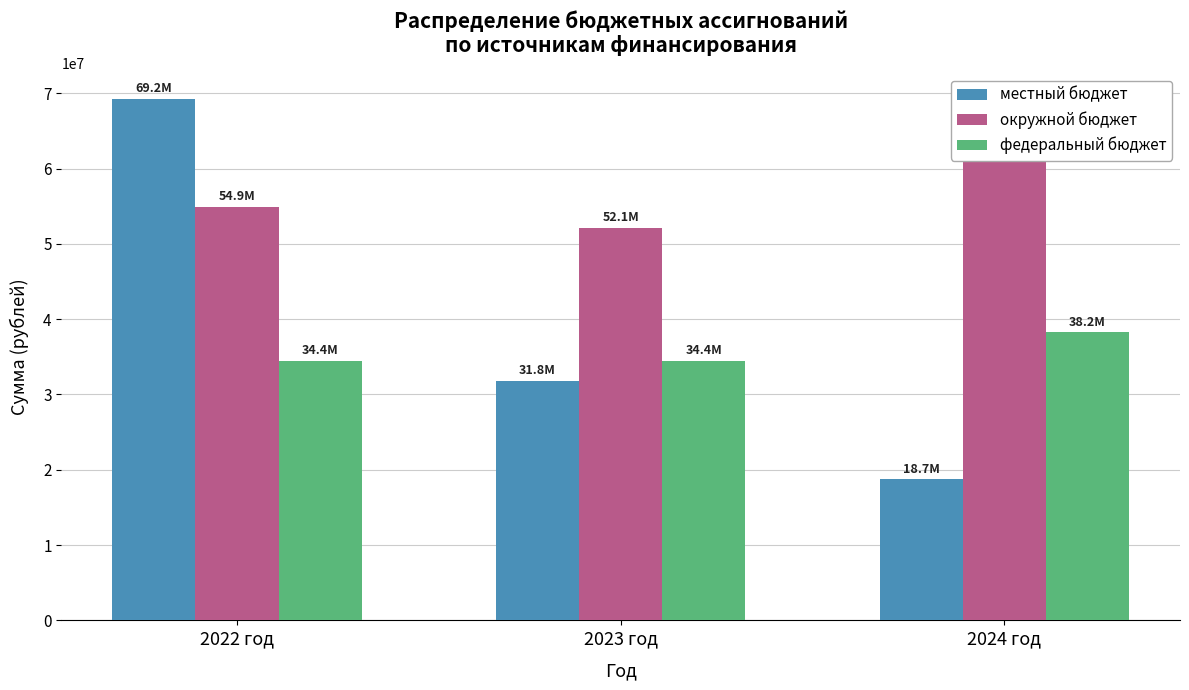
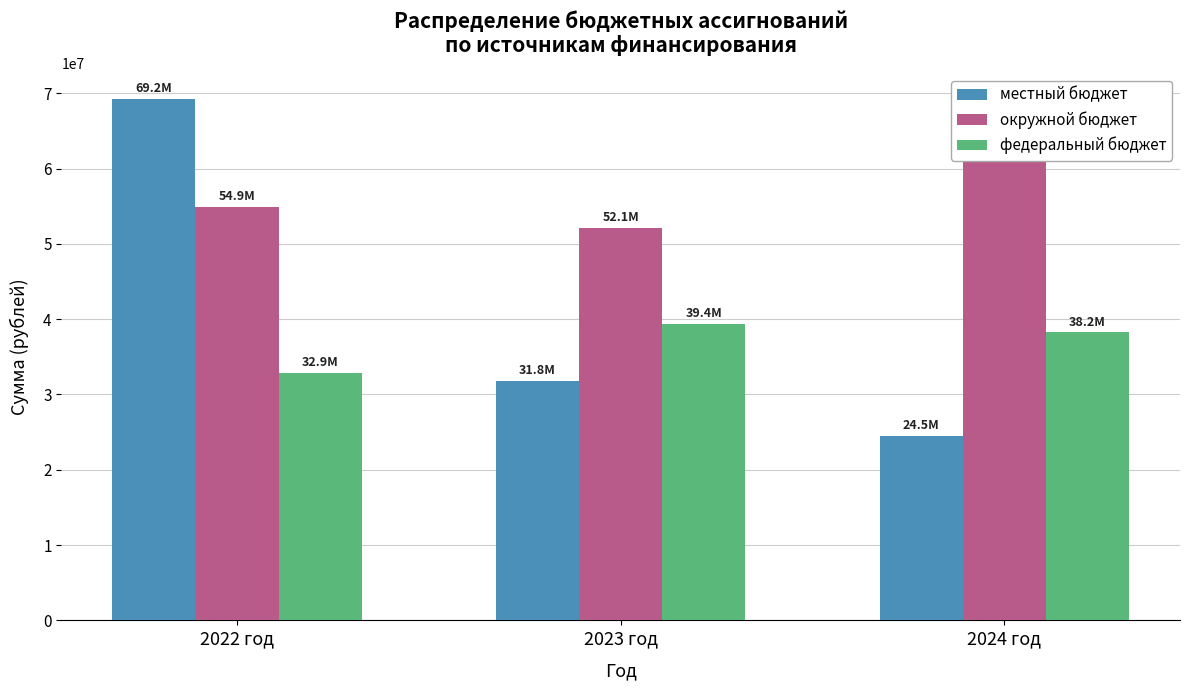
федеральный бюджет, 2022 год: 34.4М -> 32.9М
федеральный бюджет, 2023 год: 34.4М -> 39.4М
местный бюджет, 2024 год: 18.7М -> 24.5М
